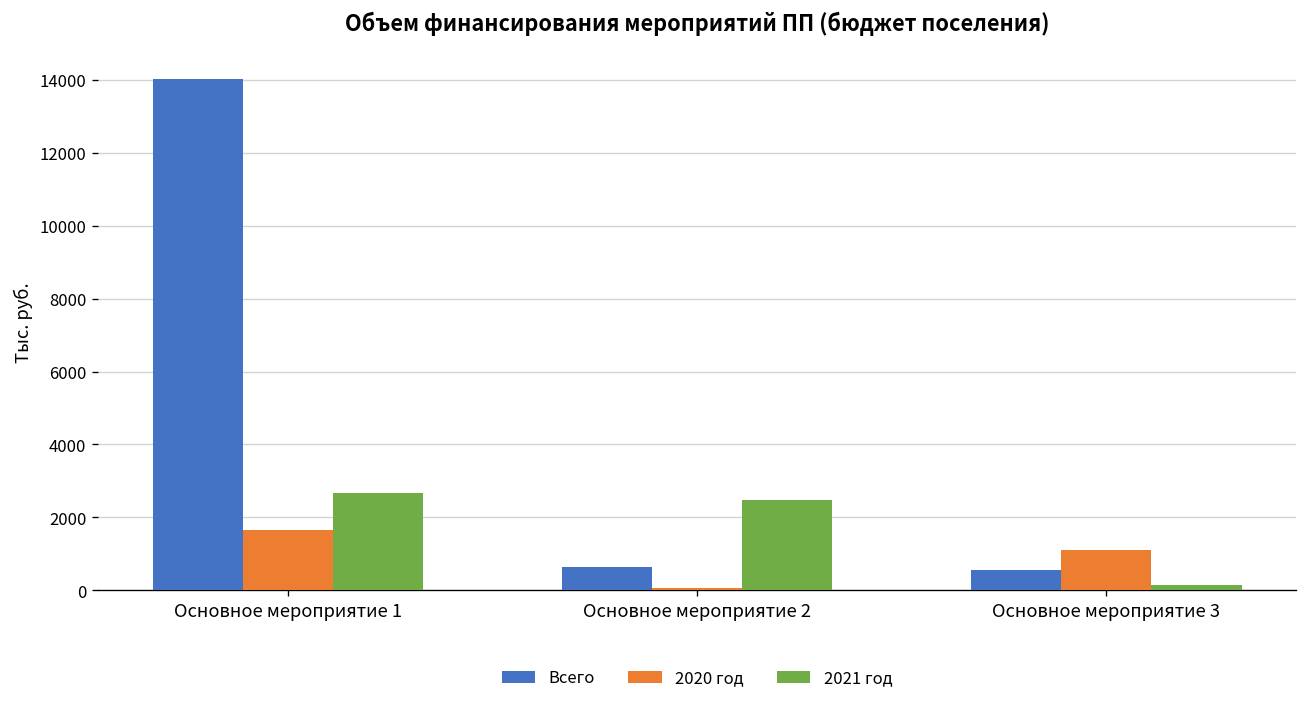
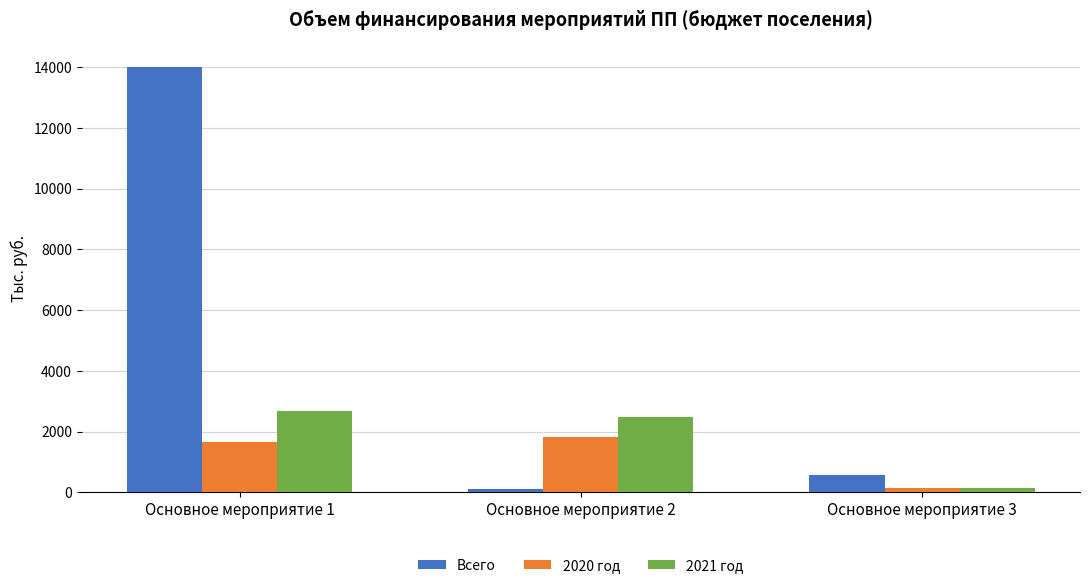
Всего, Основное мероприятие 2: 600 -> 100
2020 год, Основное мероприятие 2: 100 -> 1800
2020 год, Основное мероприятие 3: 1100 -> 100
